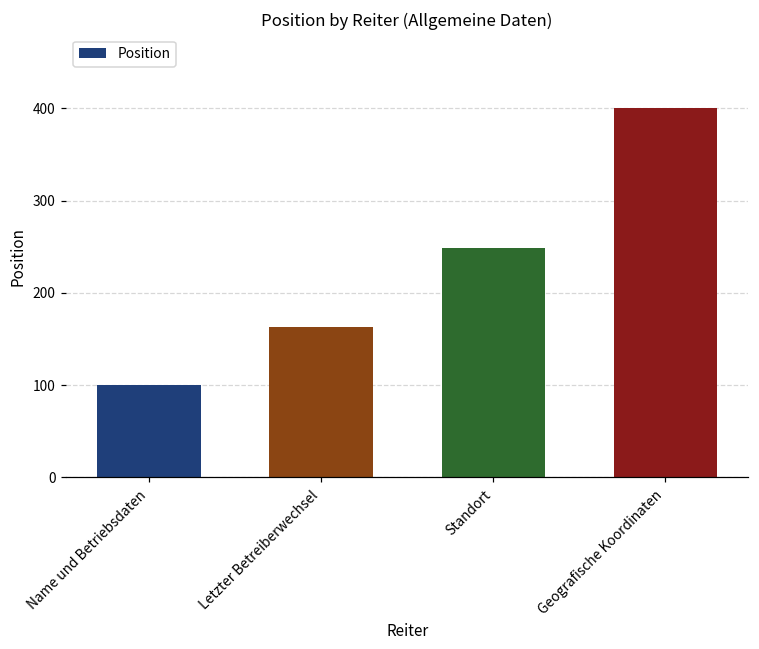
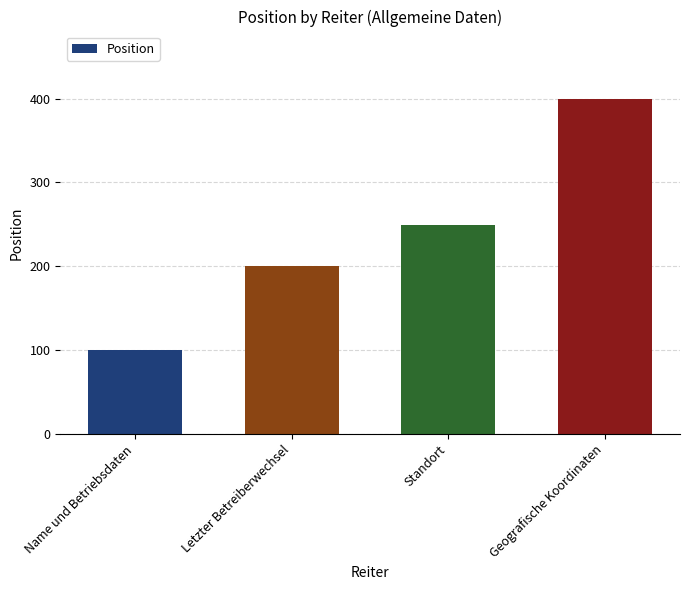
Letzter Betreiberwechsel: 160 -> 200
